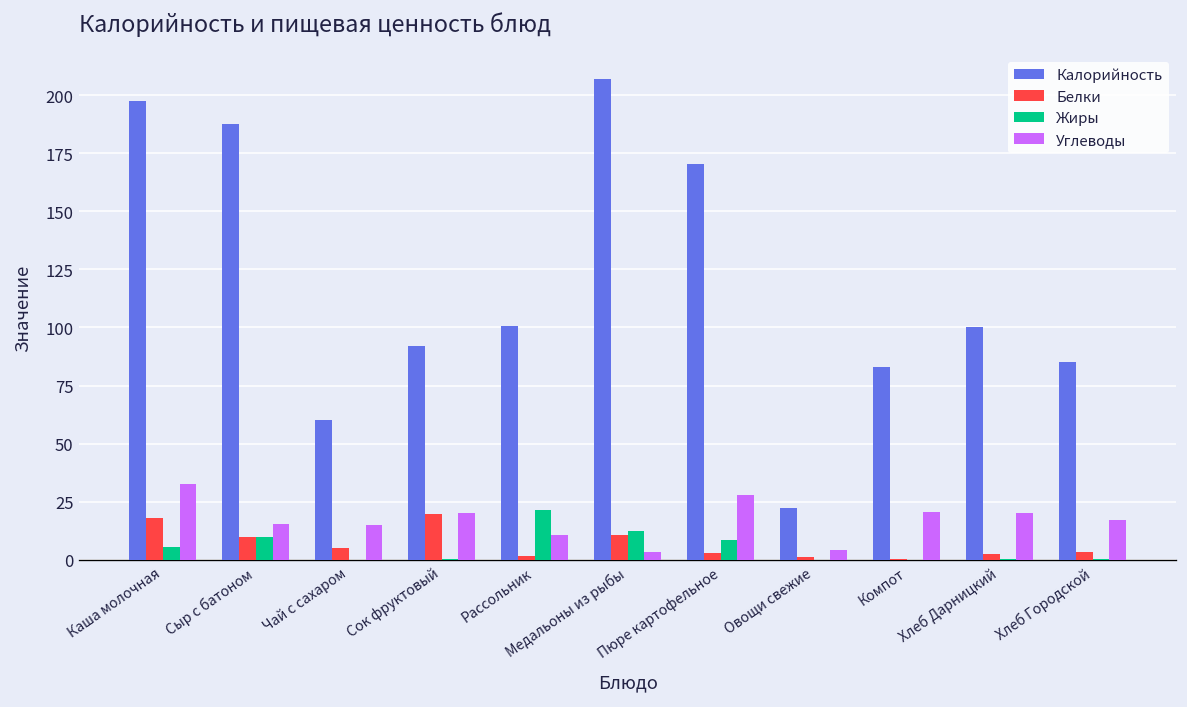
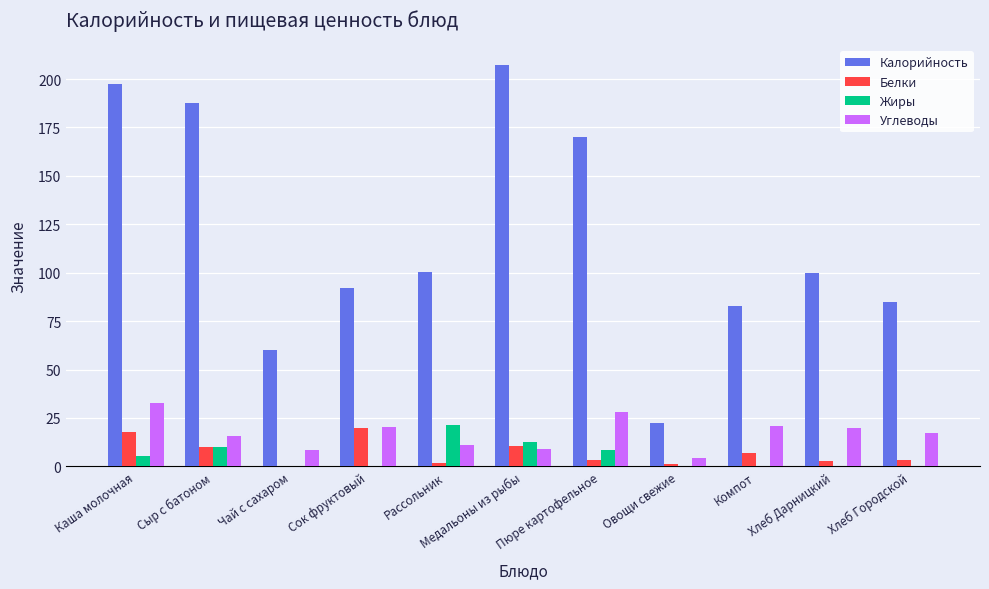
Белки, Чай с сахаром: 5 -> 0
Углеводы, Чай с сахаром: 15 -> 9
Углеводы, Медальоны из рыбы: 4 -> 9
Белки, Компот: 0 -> 7
